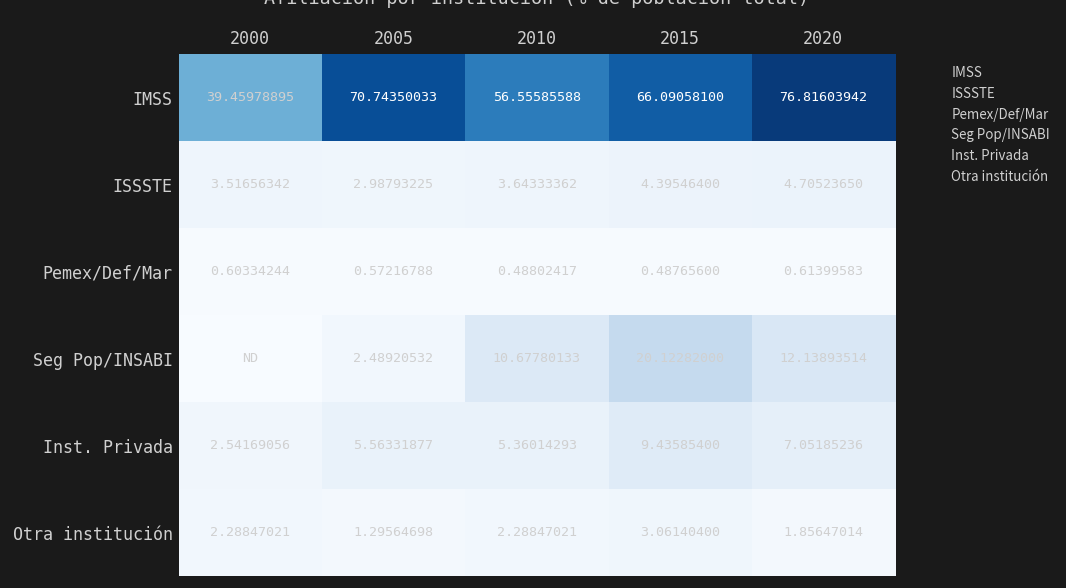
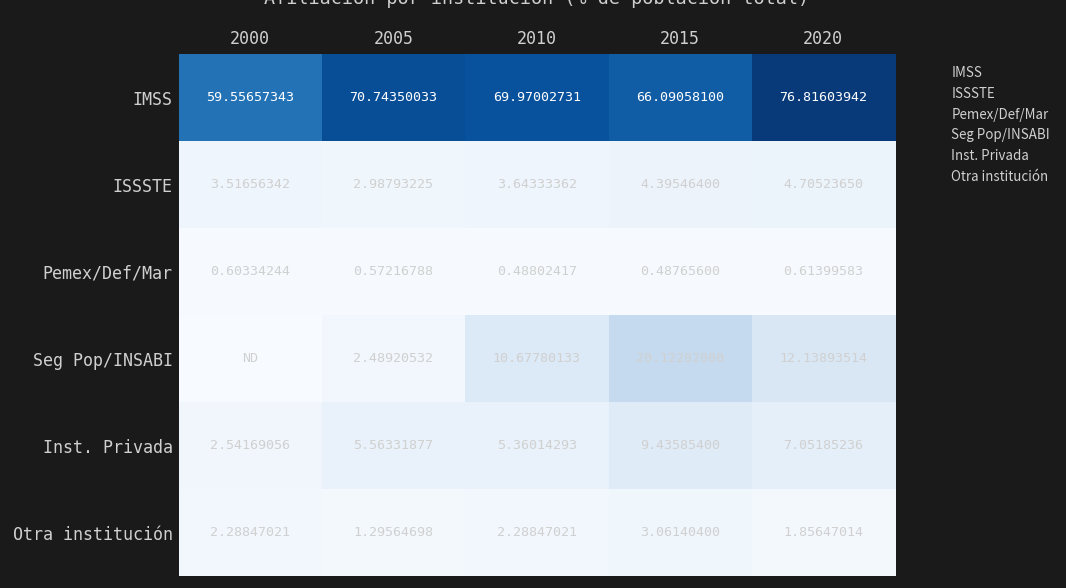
IMSS, 2000: 39.45978895 -> 59.55657343
IMSS, 2010: 56.55585588 -> 69.97002731
